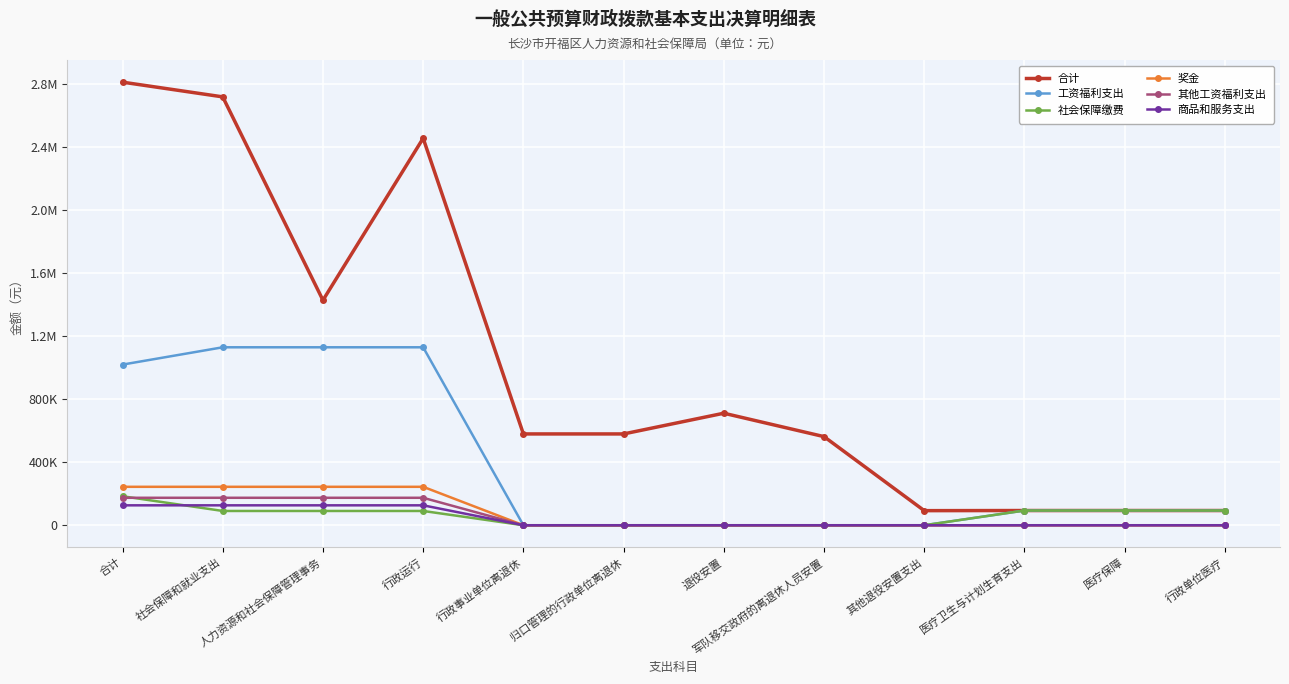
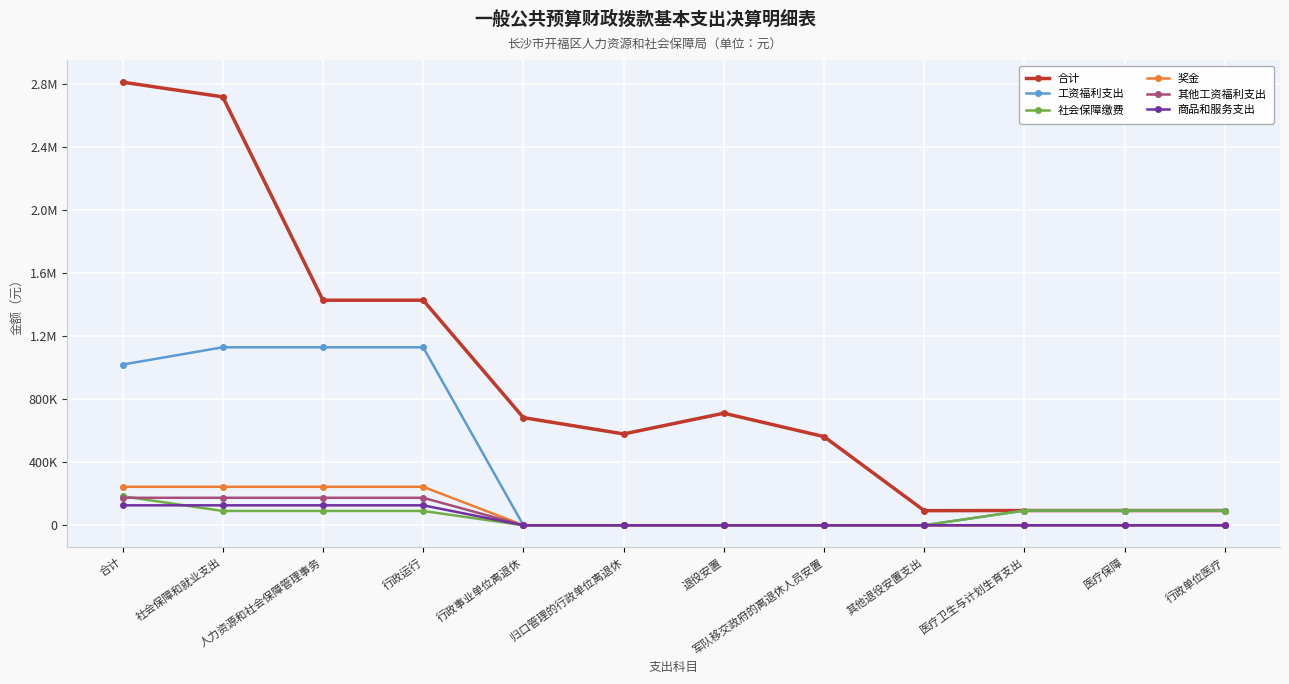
合计, 行政运行: 2460000 -> 1430000
合计, 行政事业单位离退休: 580000 -> 680000
